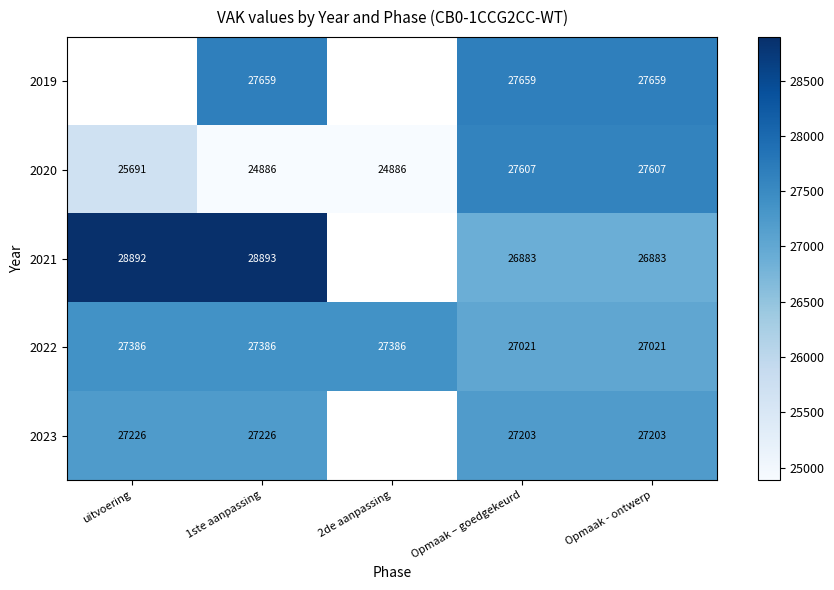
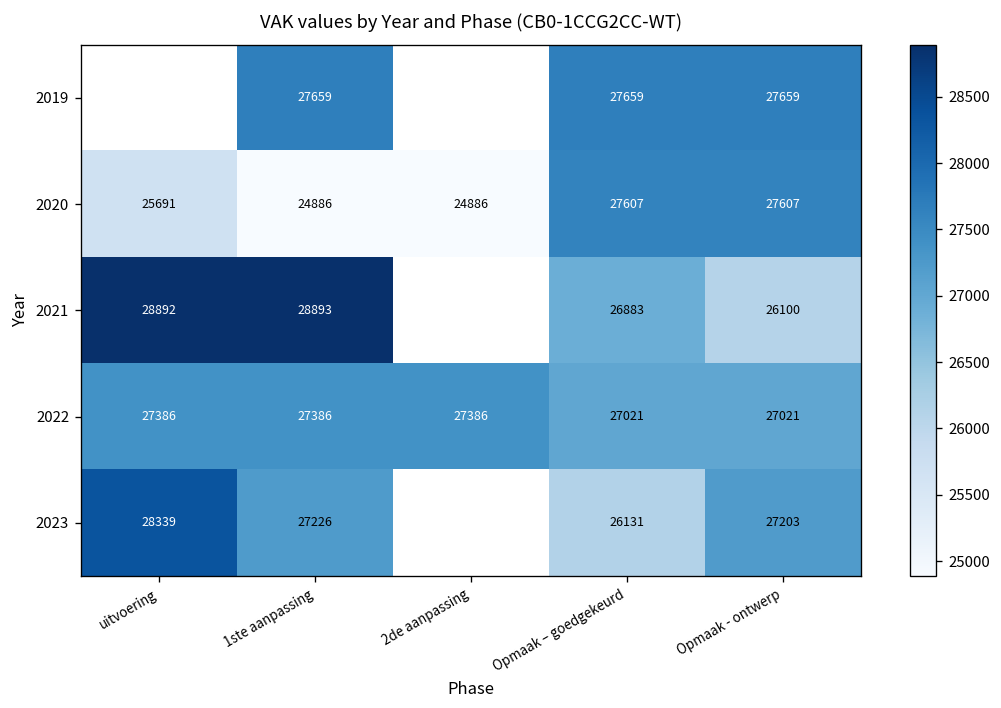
2021, Opmaak - ontwerp: 26883 -> 26100
2023, uitvoering: 27226 -> 28339
2023, Opmaak – goedgekeurd: 27203 -> 26131
